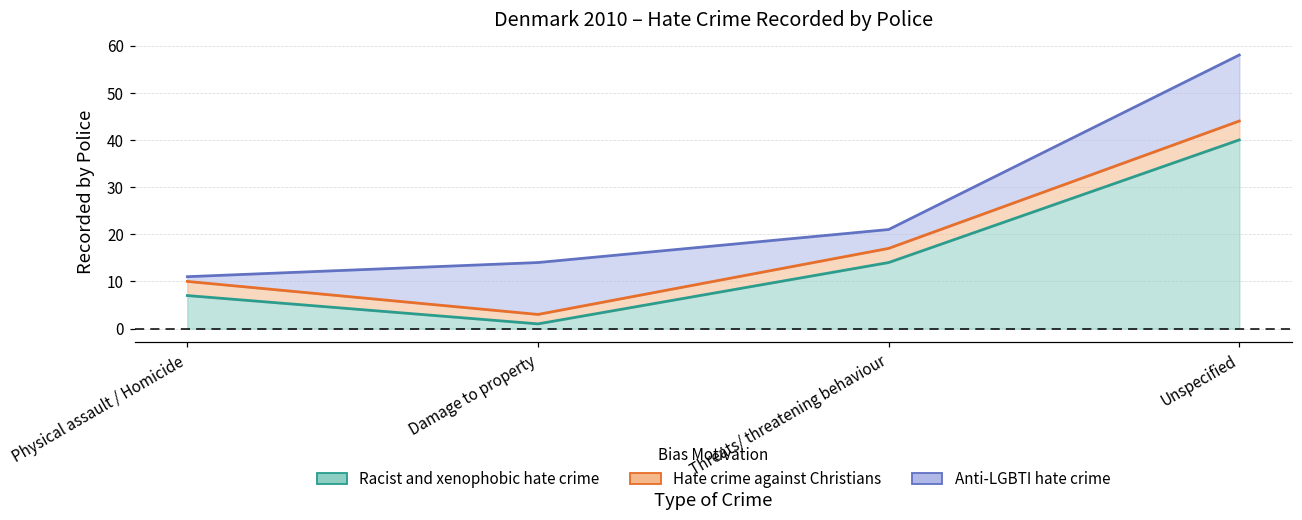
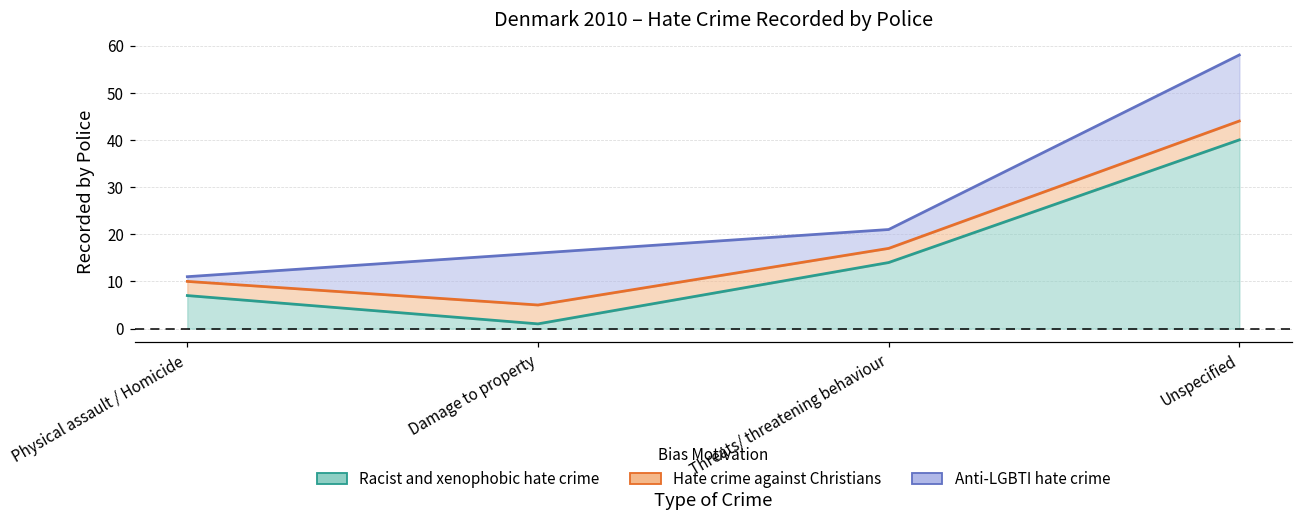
Hate crime against Christians, Damage to property: 2 -> 4
